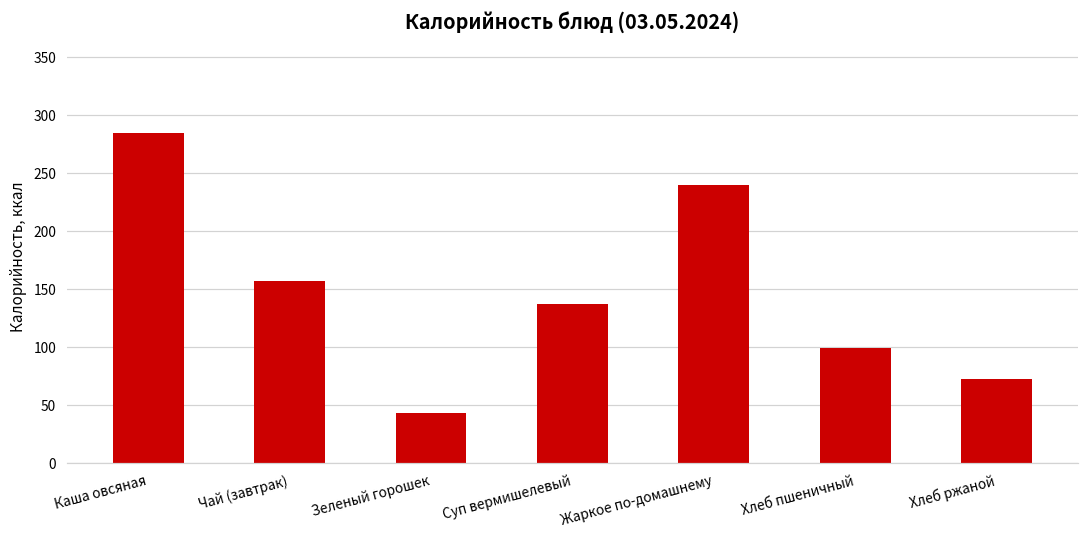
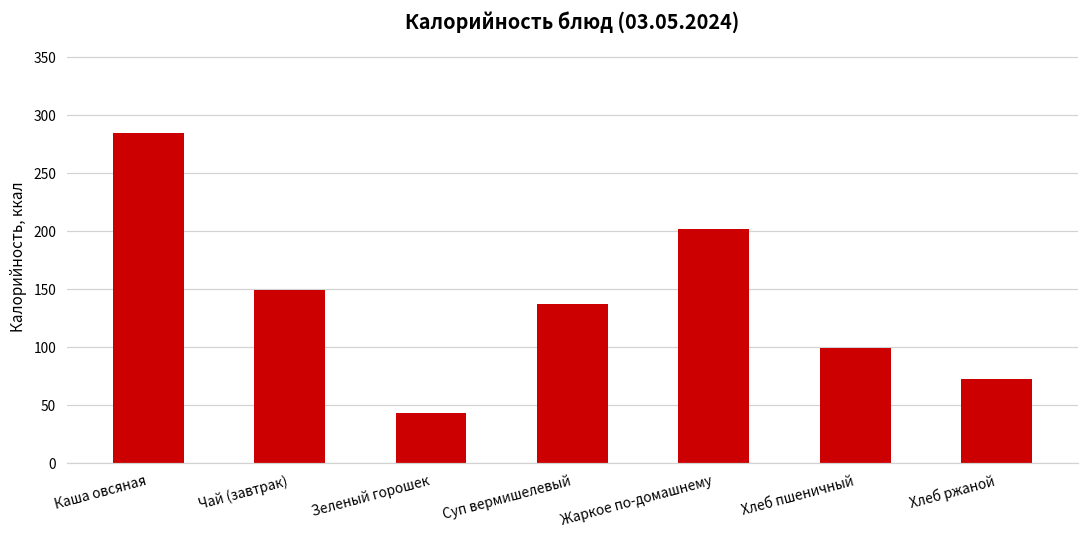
Чай (завтрак): 157 -> 149
Жаркое по-домашнему: 240 -> 202
